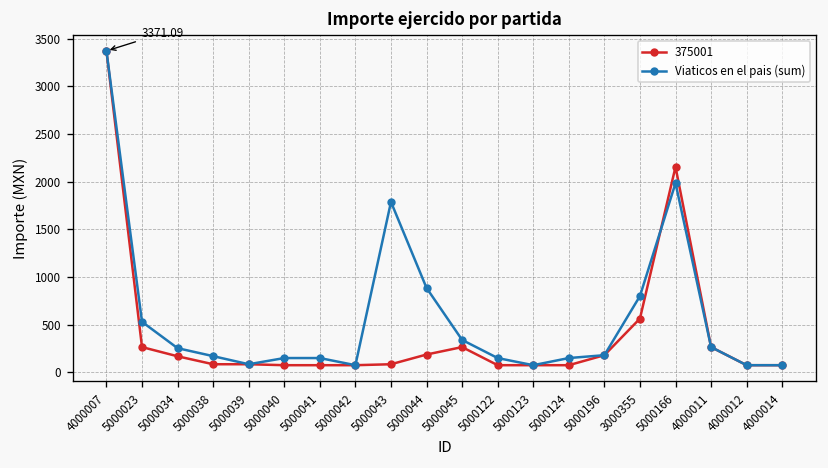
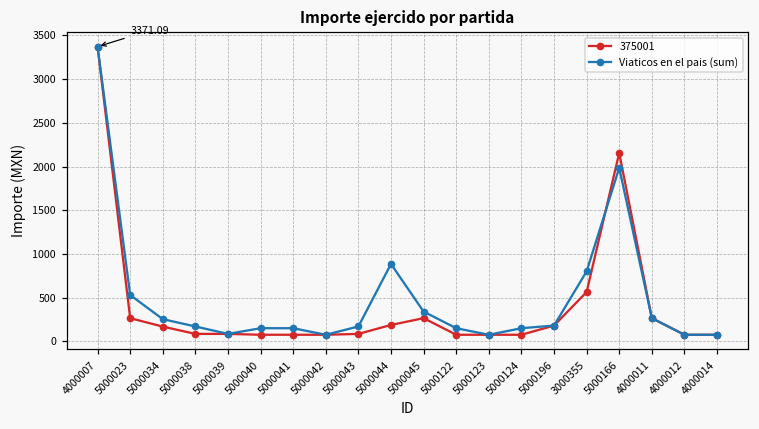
Viaticos en el pais (sum), 5000043: 1800 -> 200
